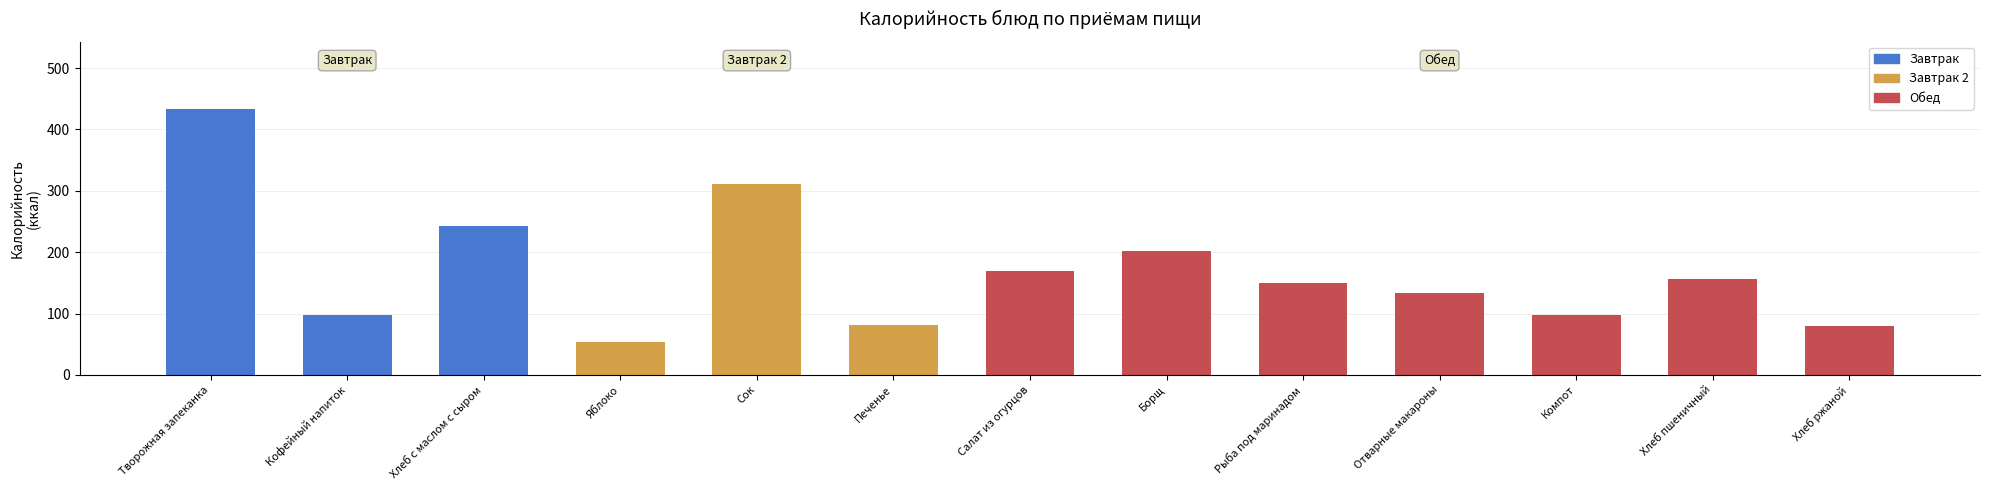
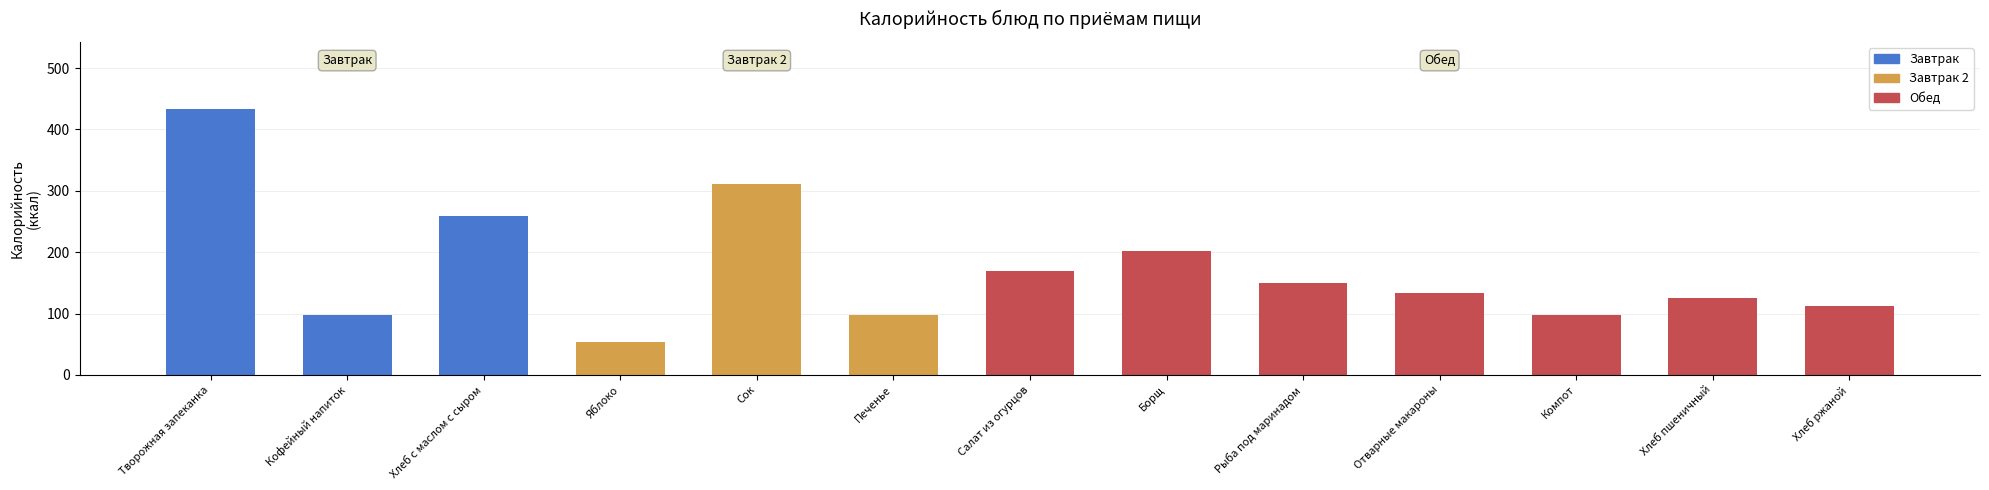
Хлеб с маслом с сыром: 240 -> 260
Печенье: 80 -> 100
Хлеб пшеничный: 160 -> 130
Хлеб ржаной: 80 -> 110
